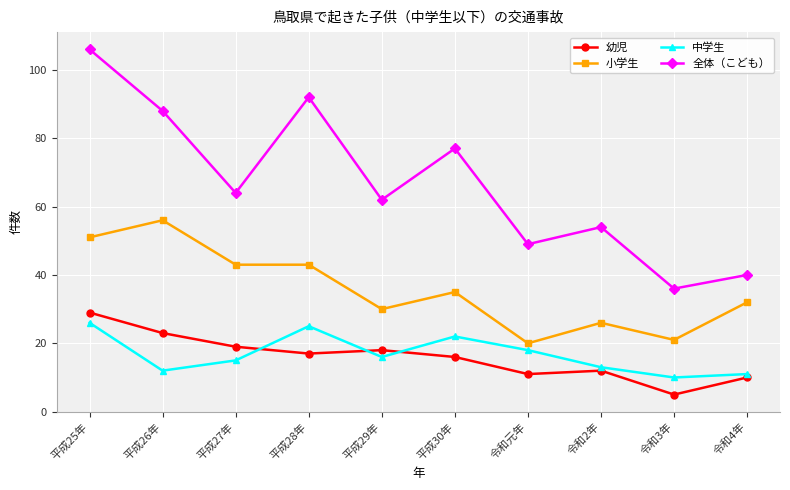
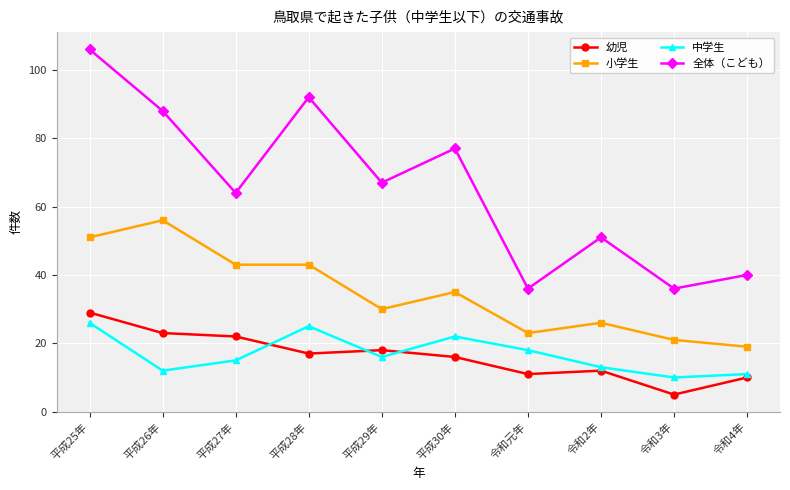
幼児, 平成27年: 19 -> 22
全体（こども）, 平成29年: 62 -> 67
小学生, 令和元年: 20 -> 23
全体（こども）, 令和元年: 49 -> 36
全体（こども）, 令和2年: 54 -> 51
小学生, 令和4年: 32 -> 19
